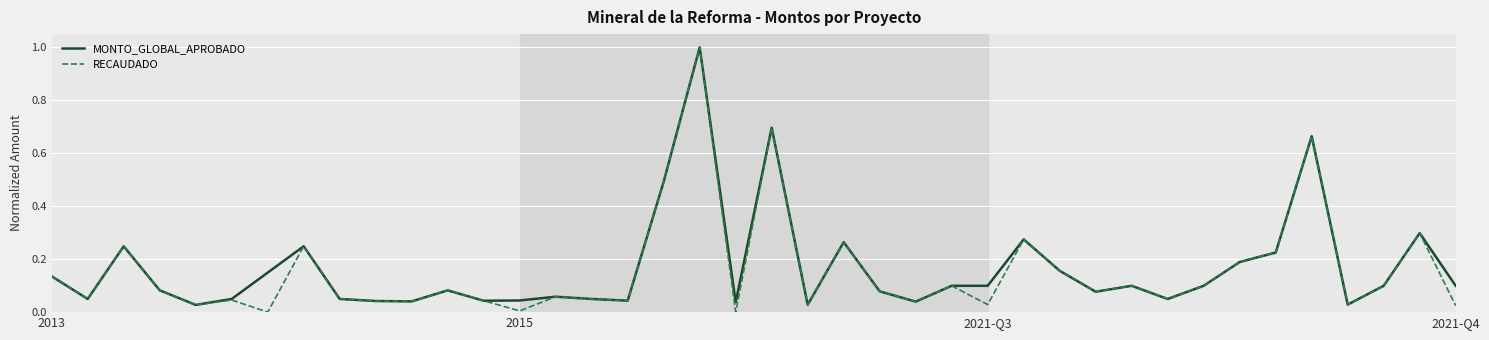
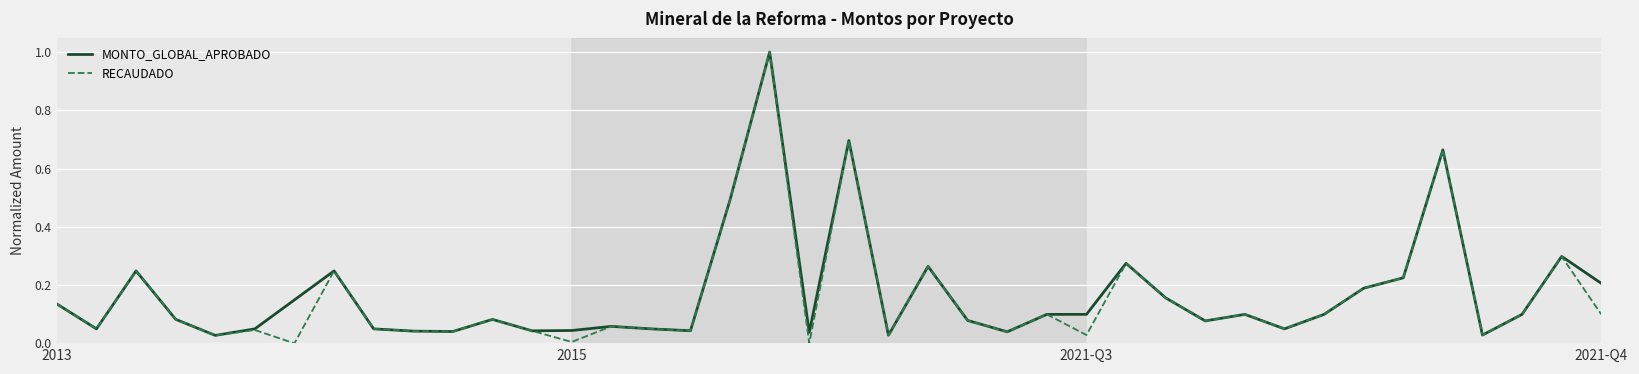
MONTO_GLOBAL_APROBADO, 2021-Q4: 0.10 -> 0.21
RECAUDADO, 2021-Q4: 0.02 -> 0.10
